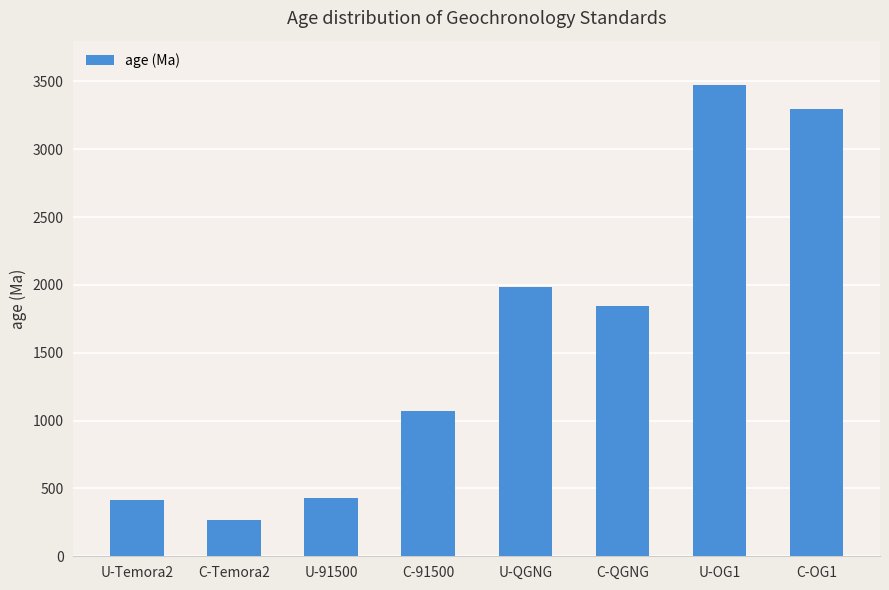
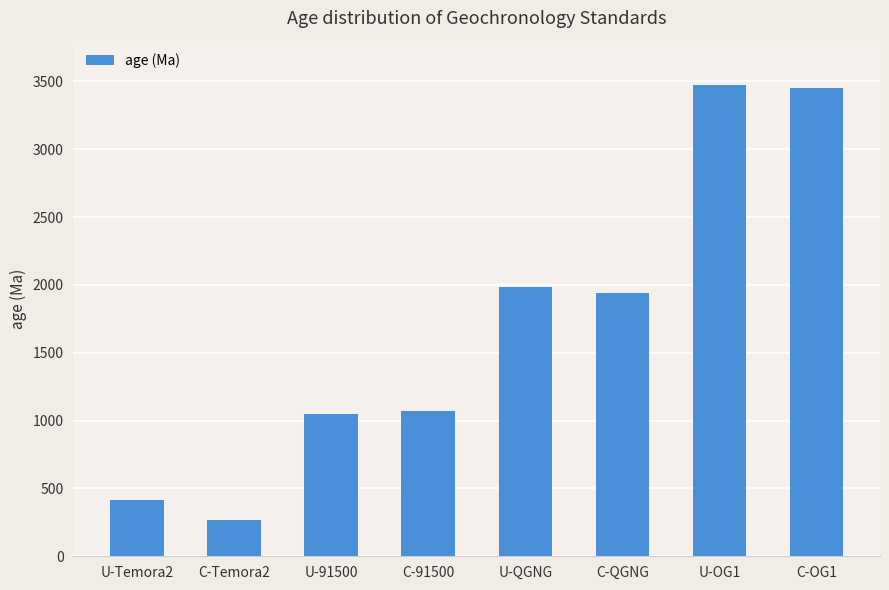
U-91500: 430 -> 1050
C-QGNG: 1840 -> 1940
C-OG1: 3290 -> 3450
